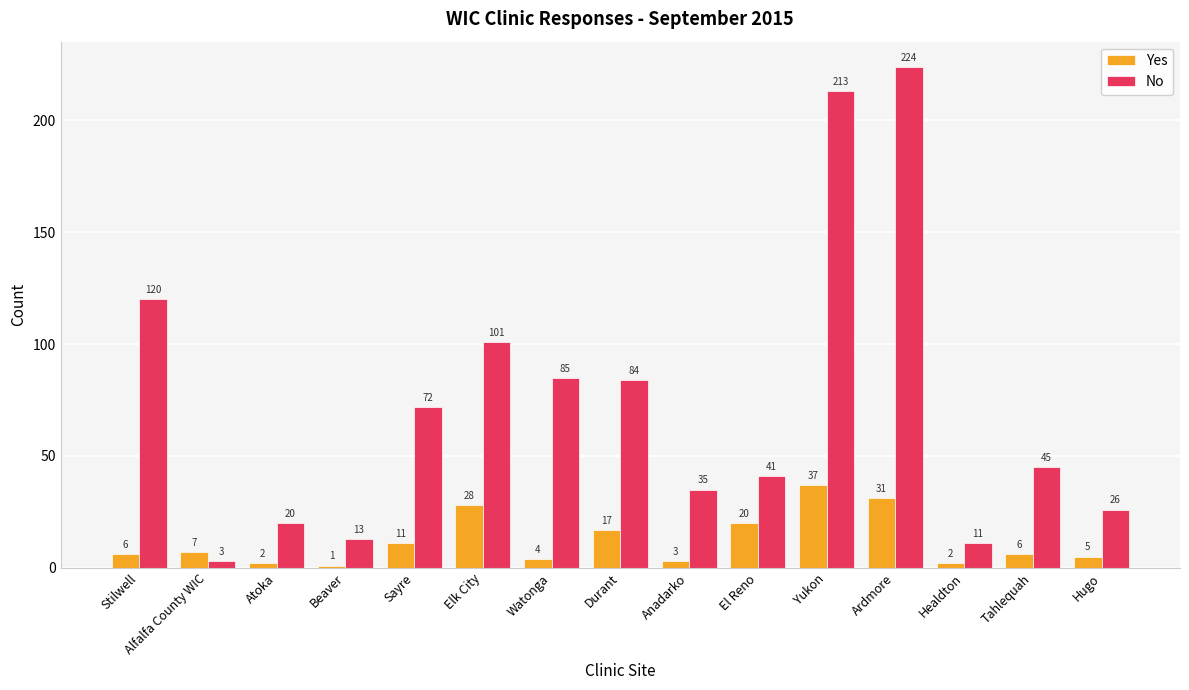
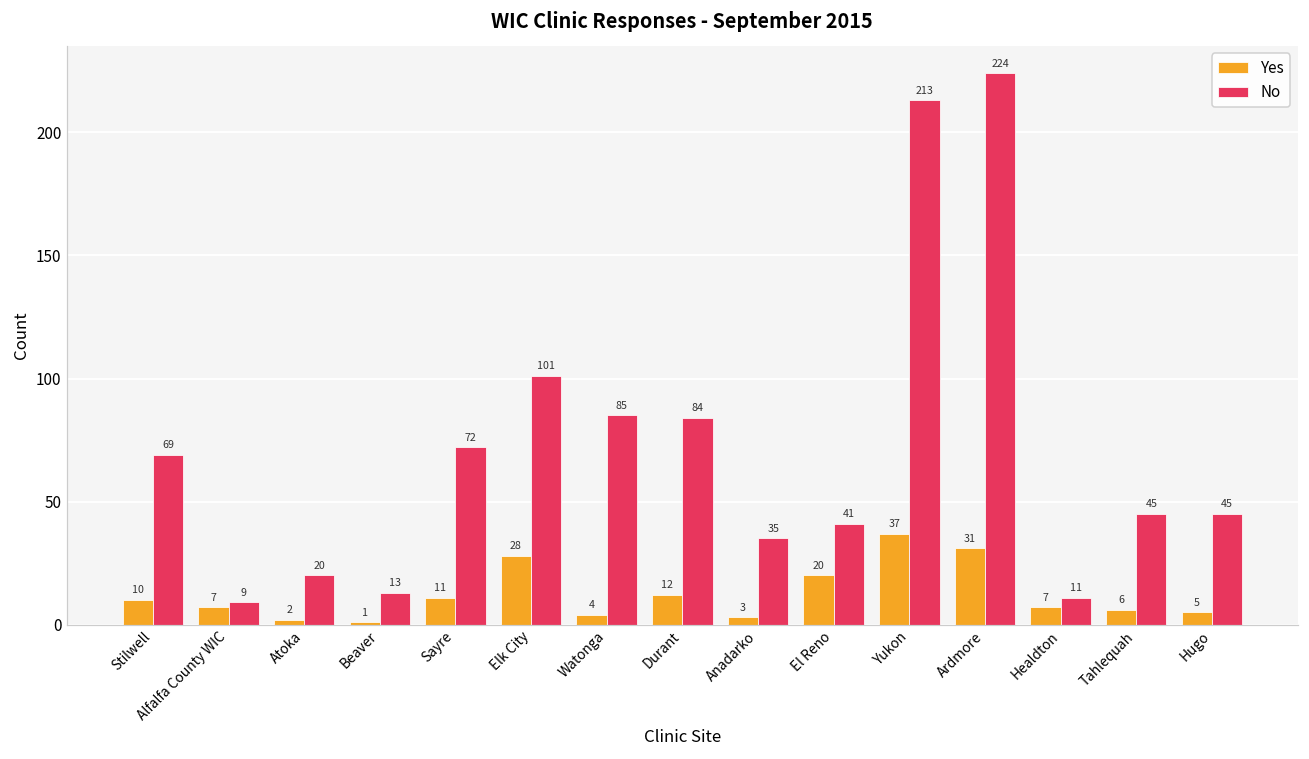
Yes, Stilwell: 6 -> 10
No, Stilwell: 120 -> 69
No, Alfalfa County WIC: 3 -> 9
Yes, Durant: 17 -> 12
Yes, Healdton: 2 -> 7
No, Hugo: 26 -> 45
